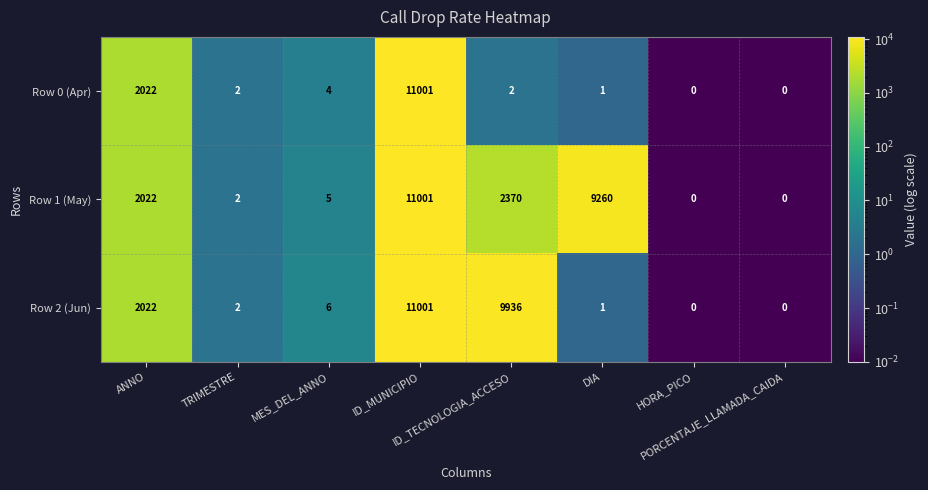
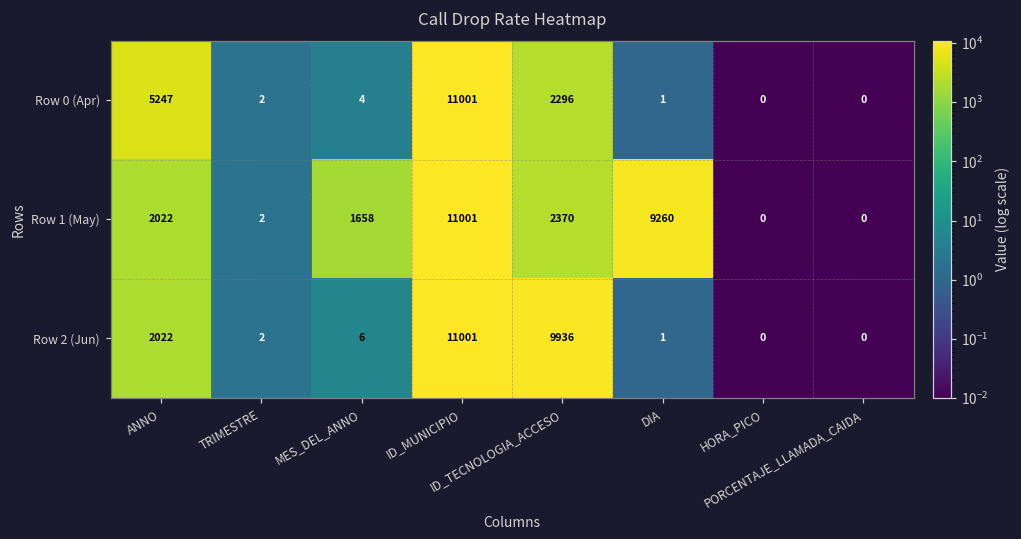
Row 0 (Apr), ANNO: 2022 -> 5247
Row 0 (Apr), ID_TECNOLOGIA_ACCESO: 2 -> 2296
Row 1 (May), MES_DEL_ANNO: 5 -> 1658
